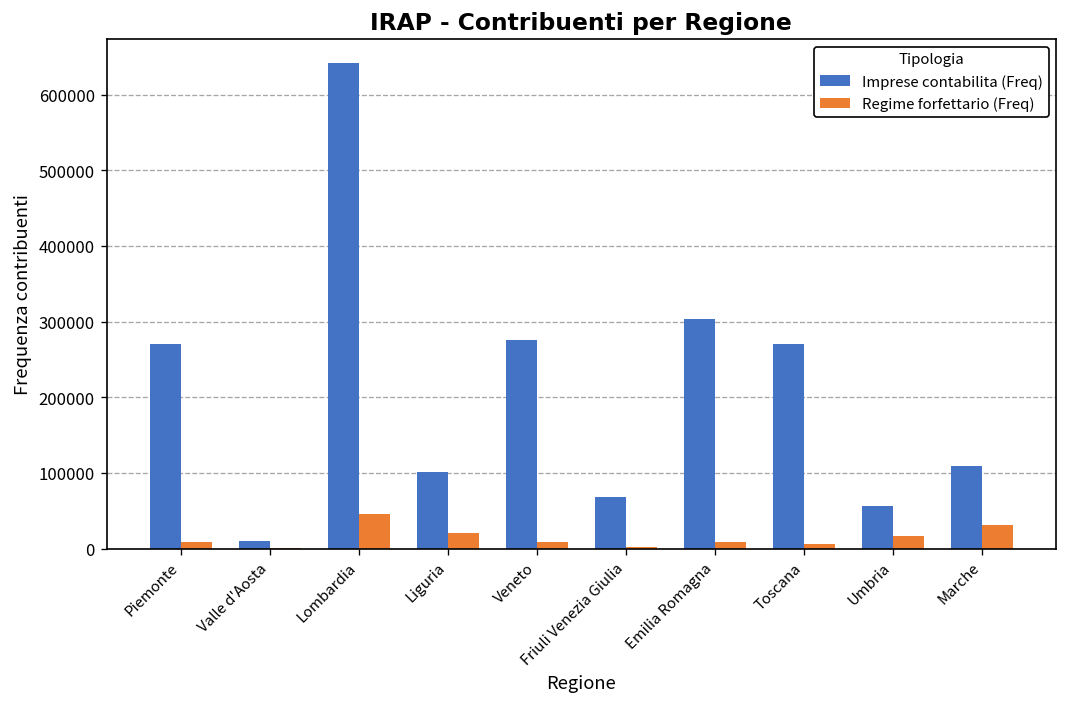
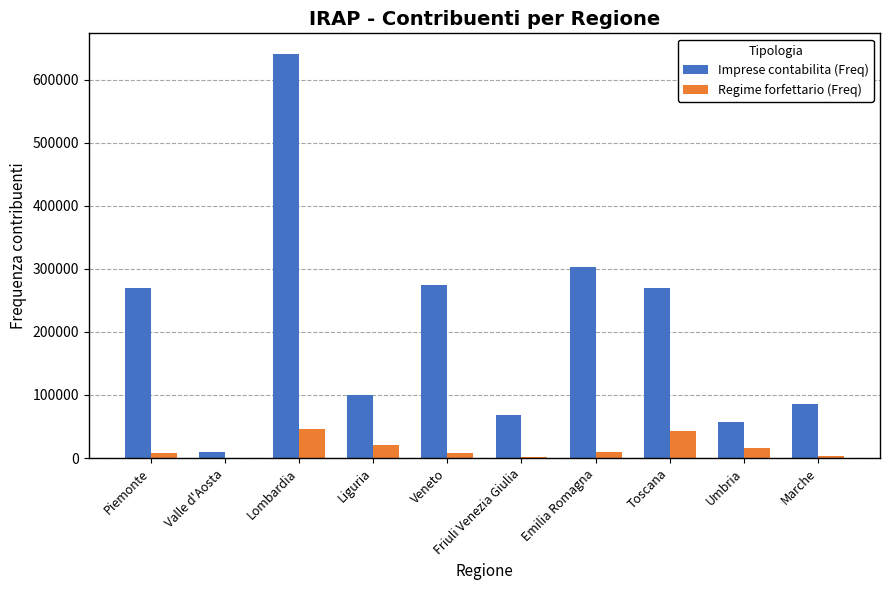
Regime forfettario (Freq), Toscana: 10000 -> 40000
Imprese contabilita (Freq), Marche: 110000 -> 90000
Regime forfettario (Freq), Marche: 30000 -> 0
